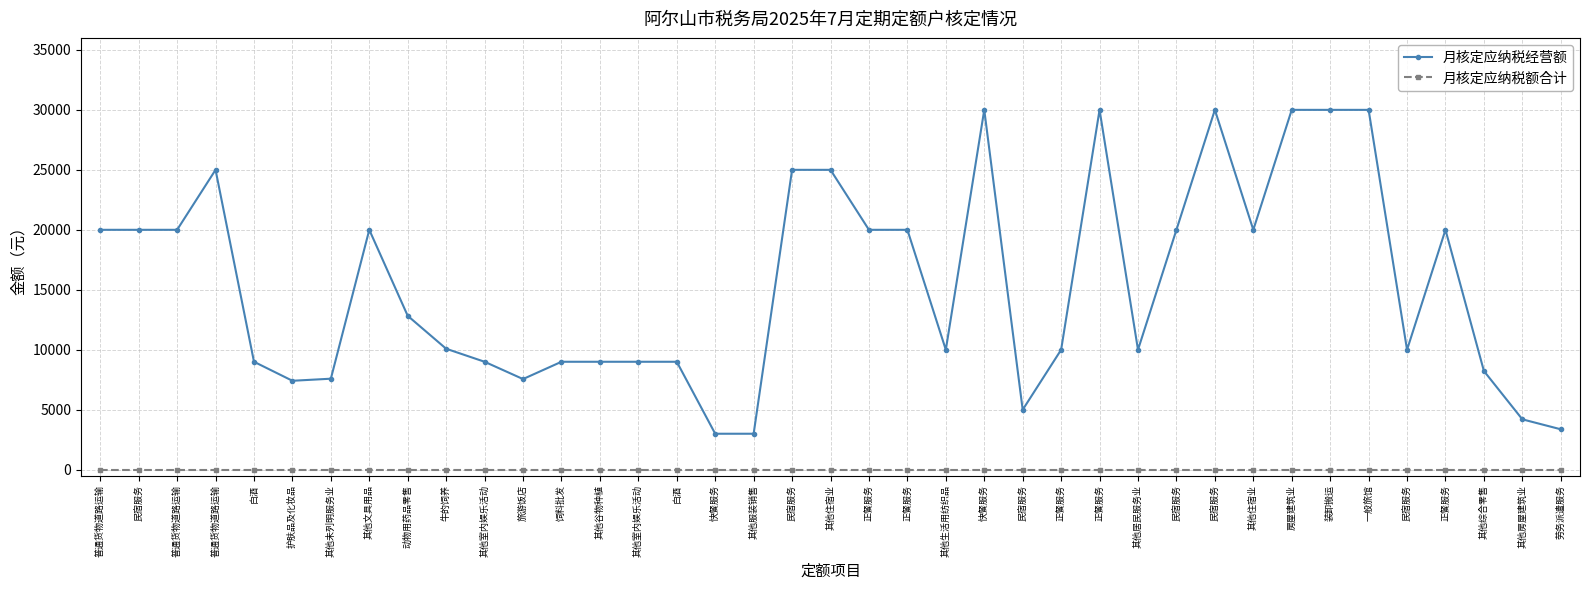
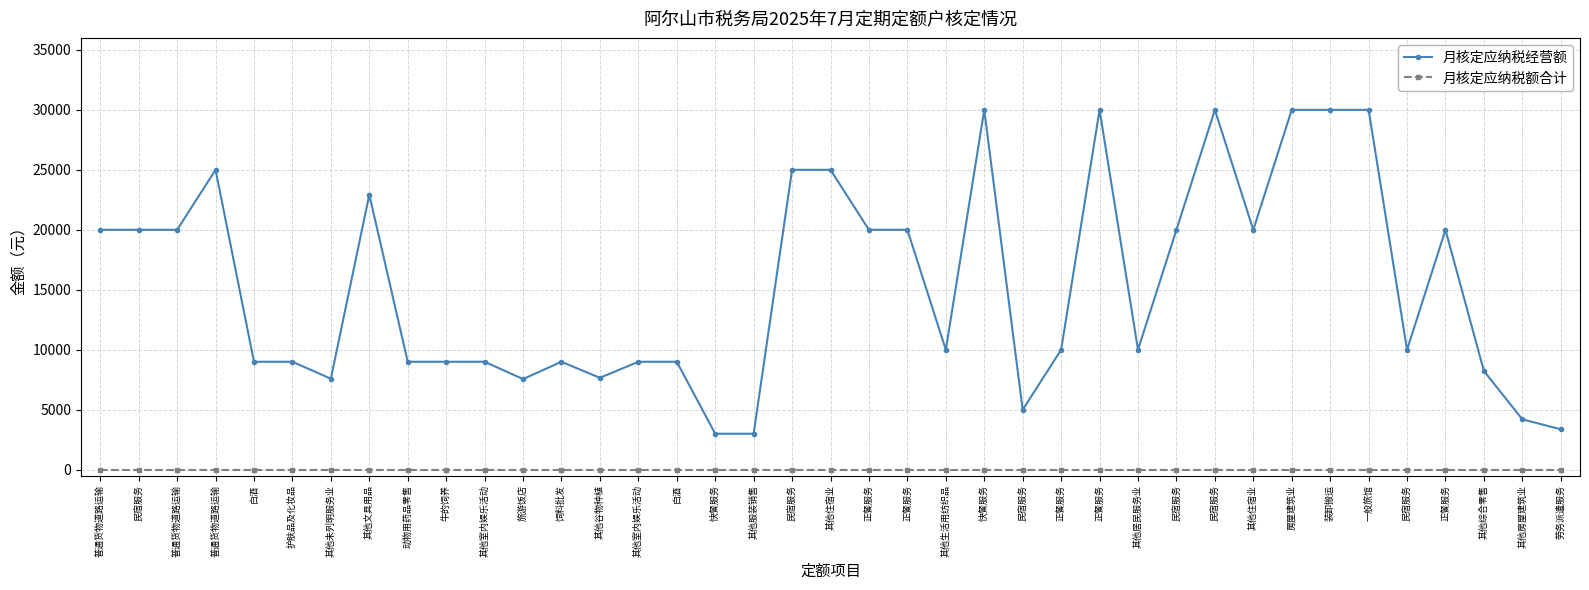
月核定应纳税经营额, 护肤品及化妆品: 7400 -> 9000
月核定应纳税经营额, 其他文具用品: 20000 -> 22900
月核定应纳税经营额, 动物用药品零售: 12800 -> 9000
月核定应纳税经营额, 牛的饲养: 10100 -> 9000
月核定应纳税经营额, 其他谷物种植: 9000 -> 7700
